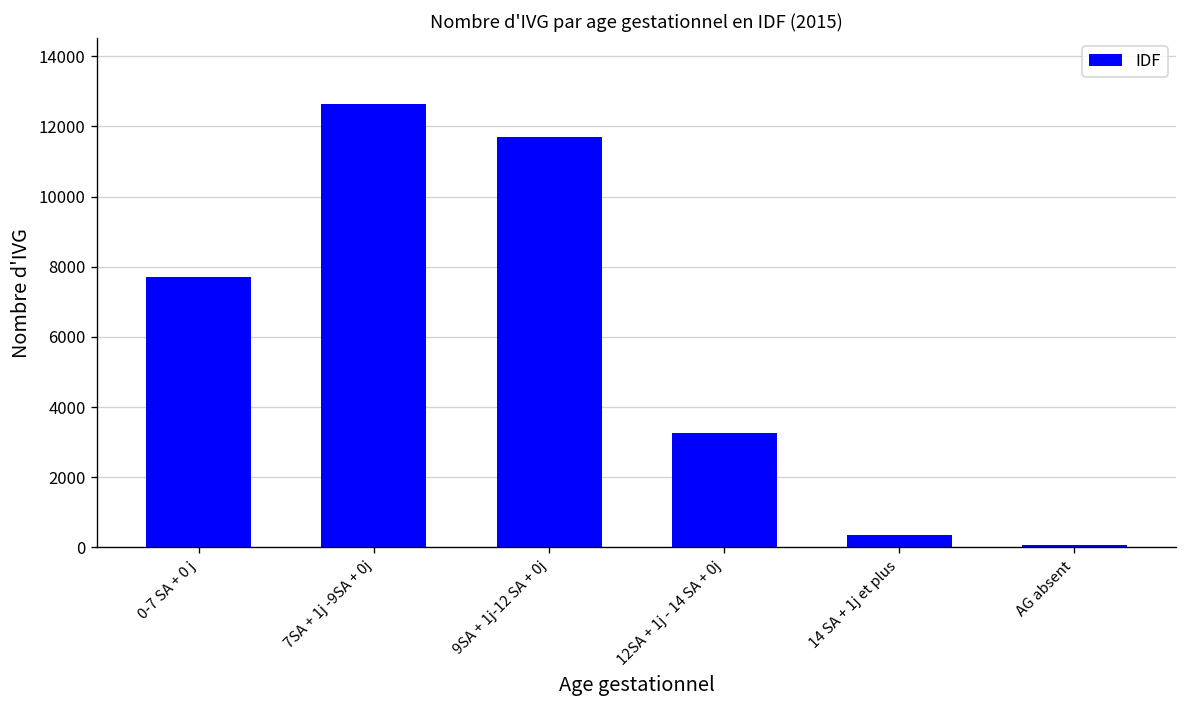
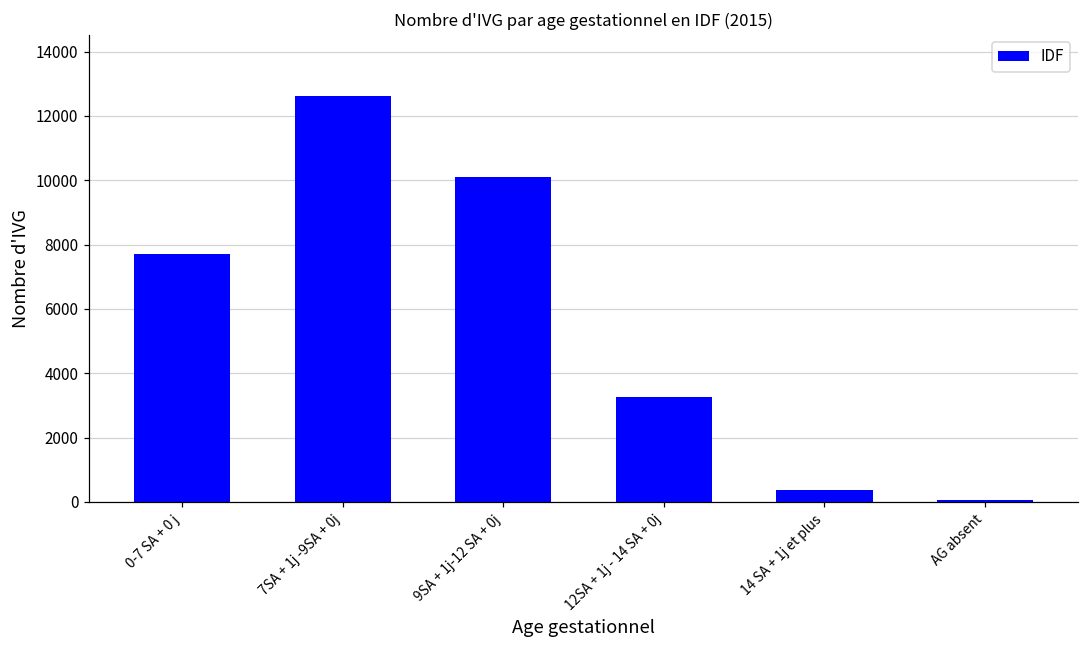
9SA + 1j-12 SA + 0j: 11700 -> 10100
